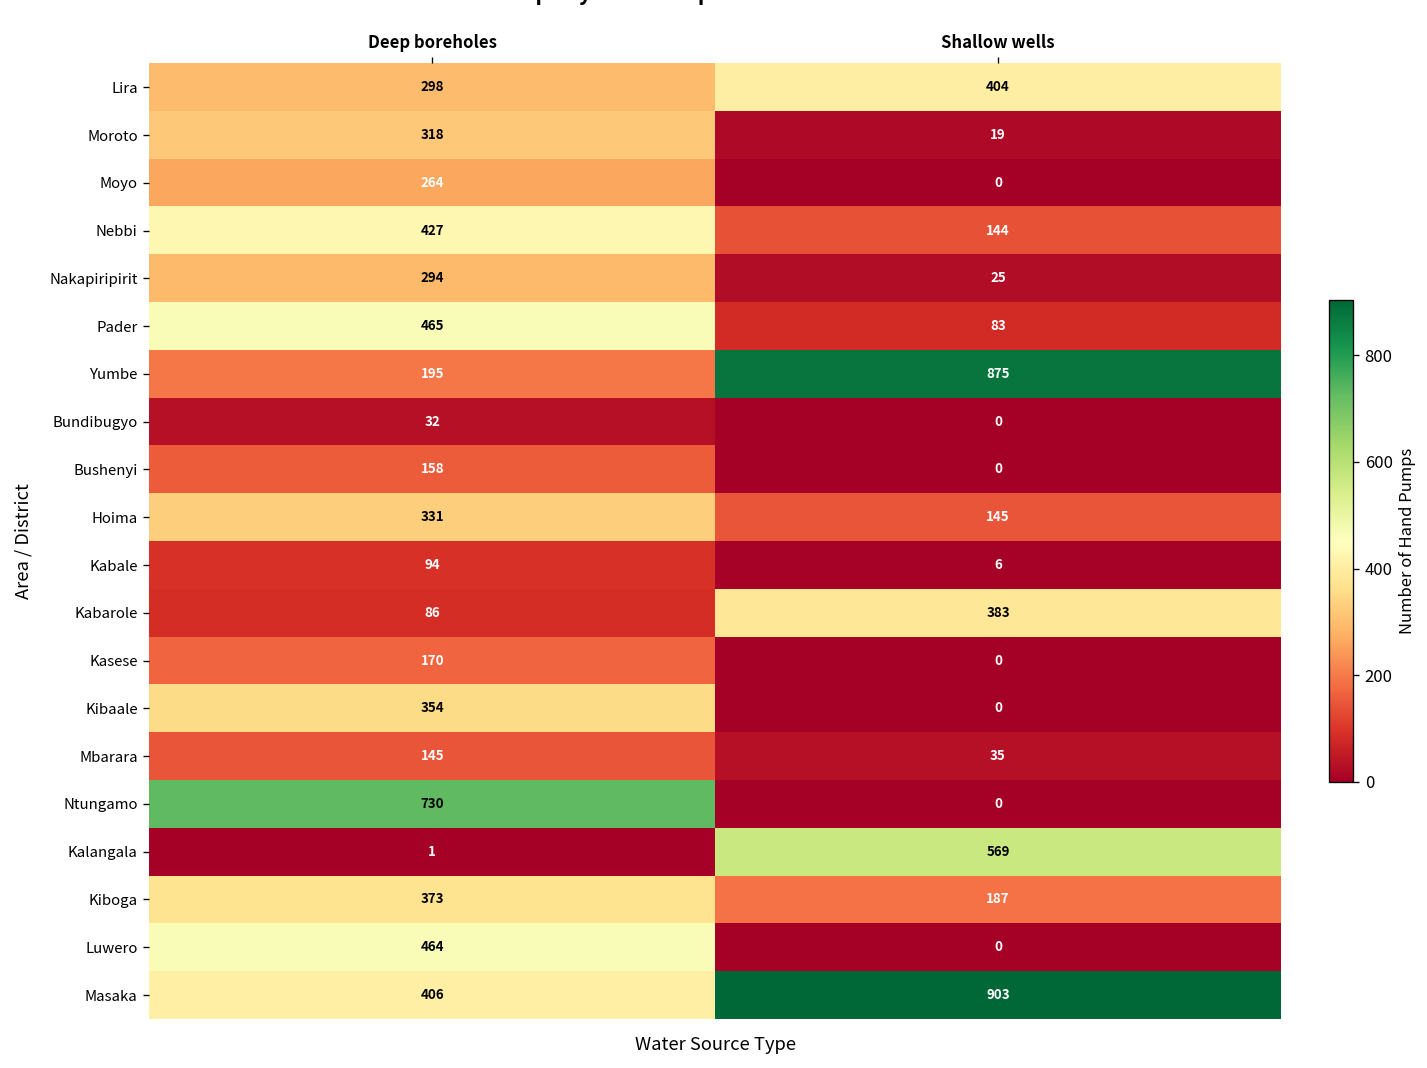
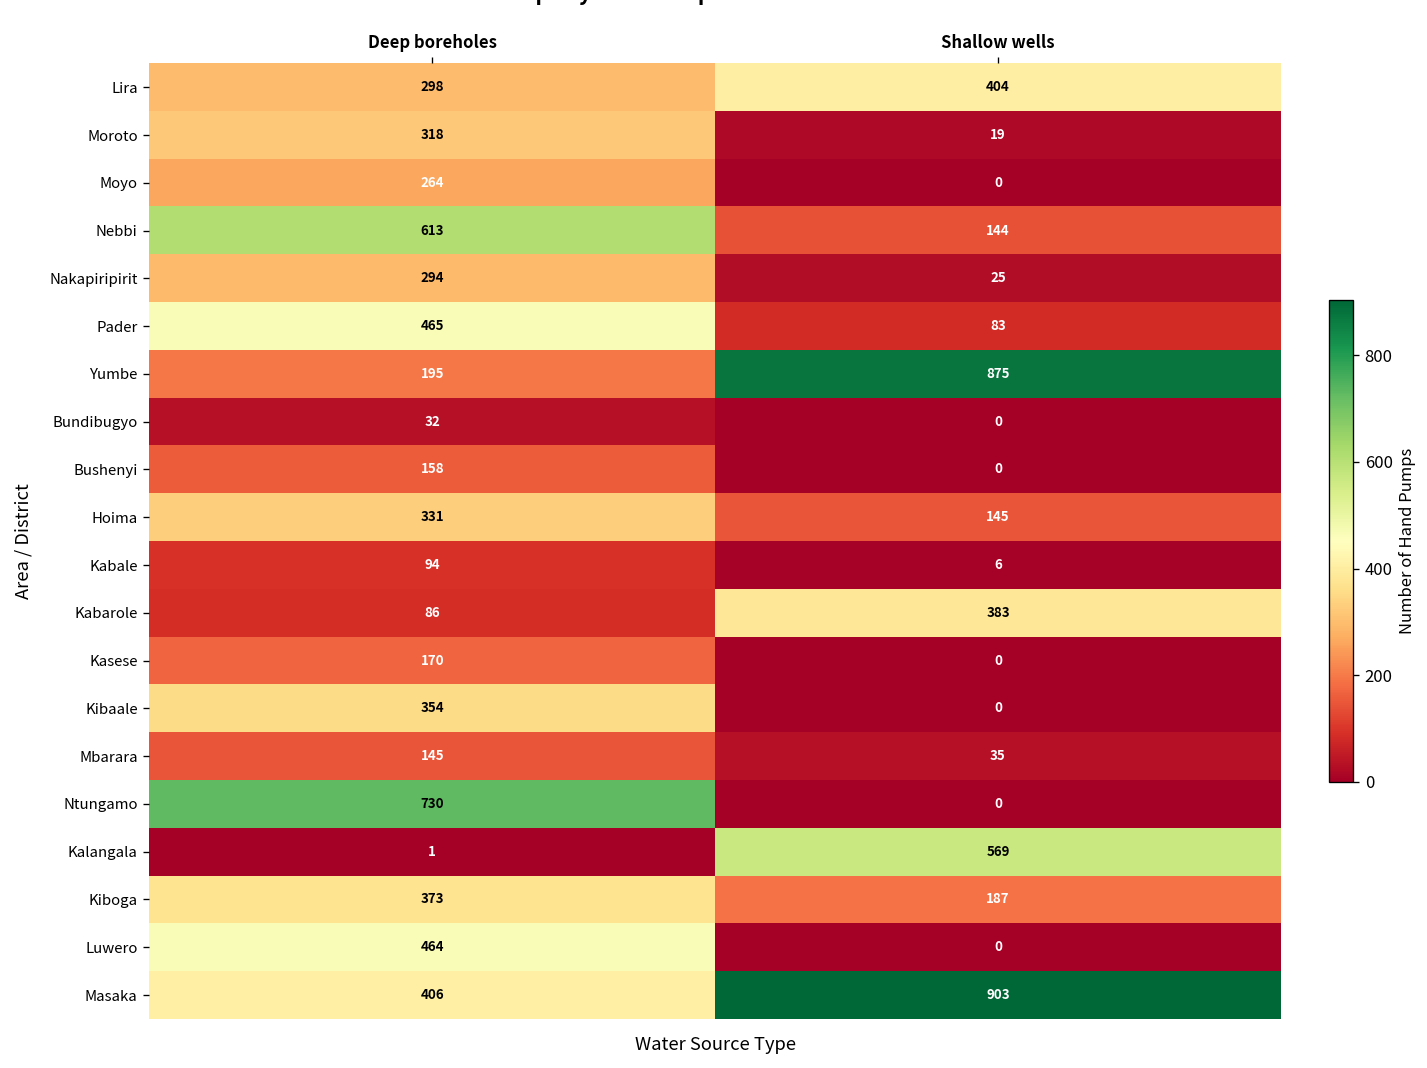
Nebbi, Deep boreholes: 427 -> 613
